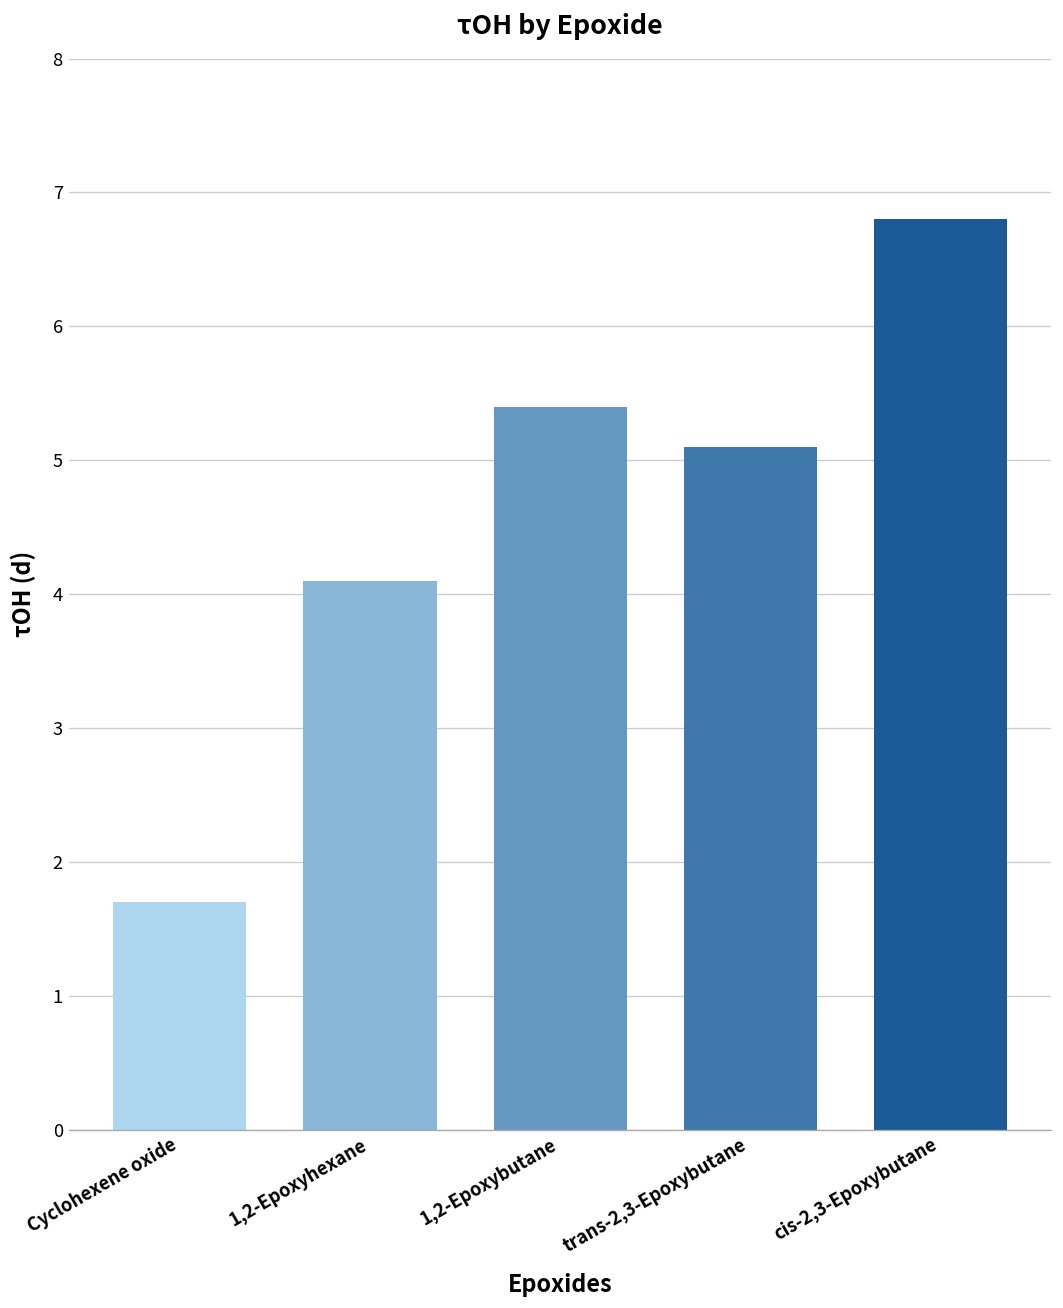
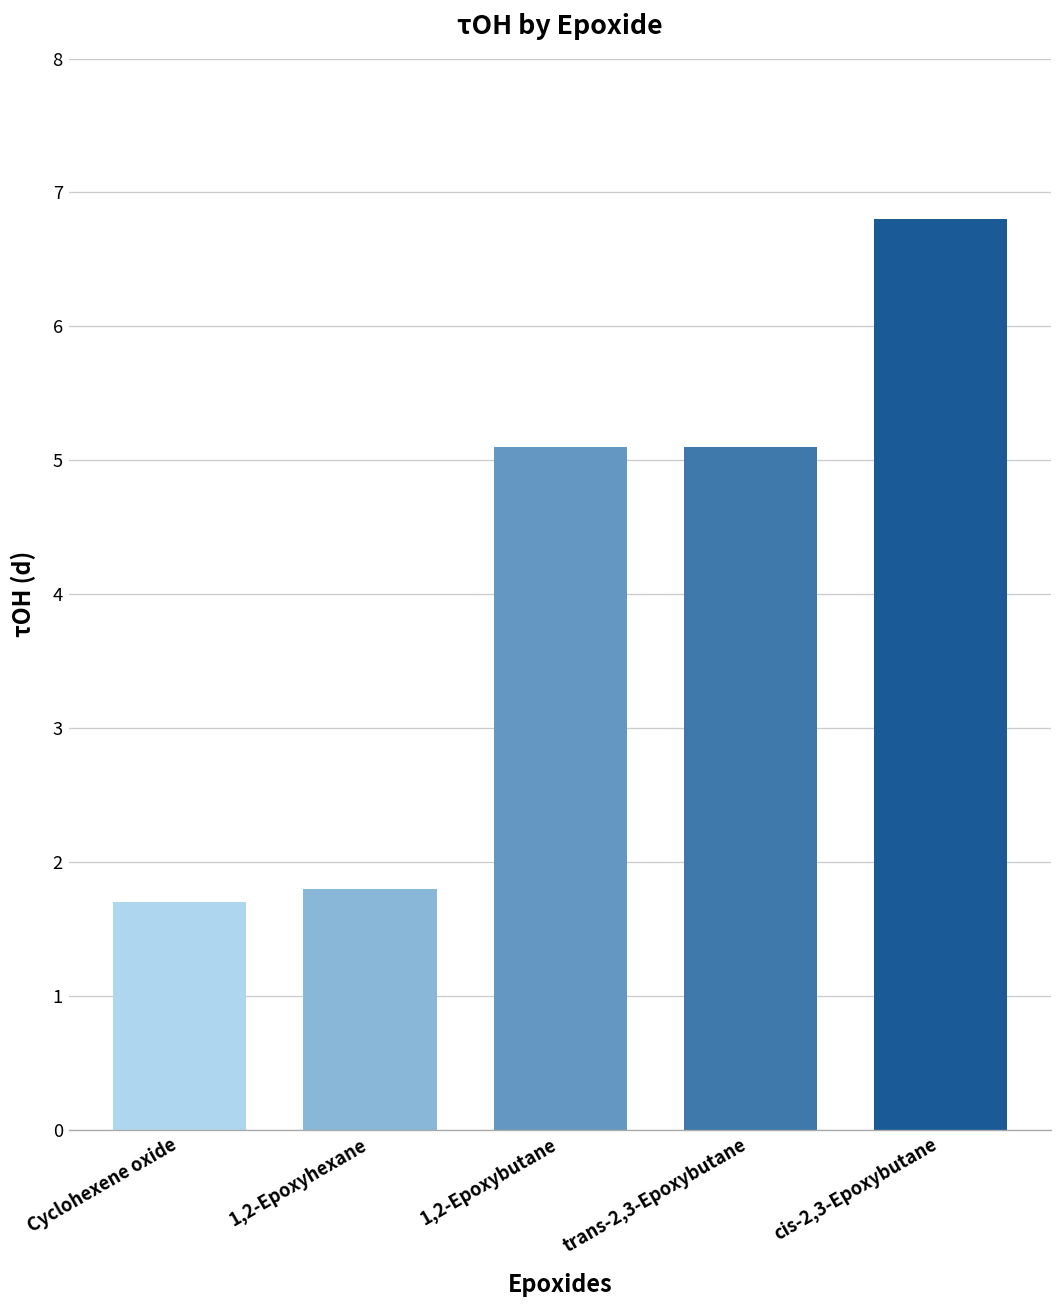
1,2-Epoxyhexane: 4.1 -> 1.8
1,2-Epoxybutane: 5.4 -> 5.1
